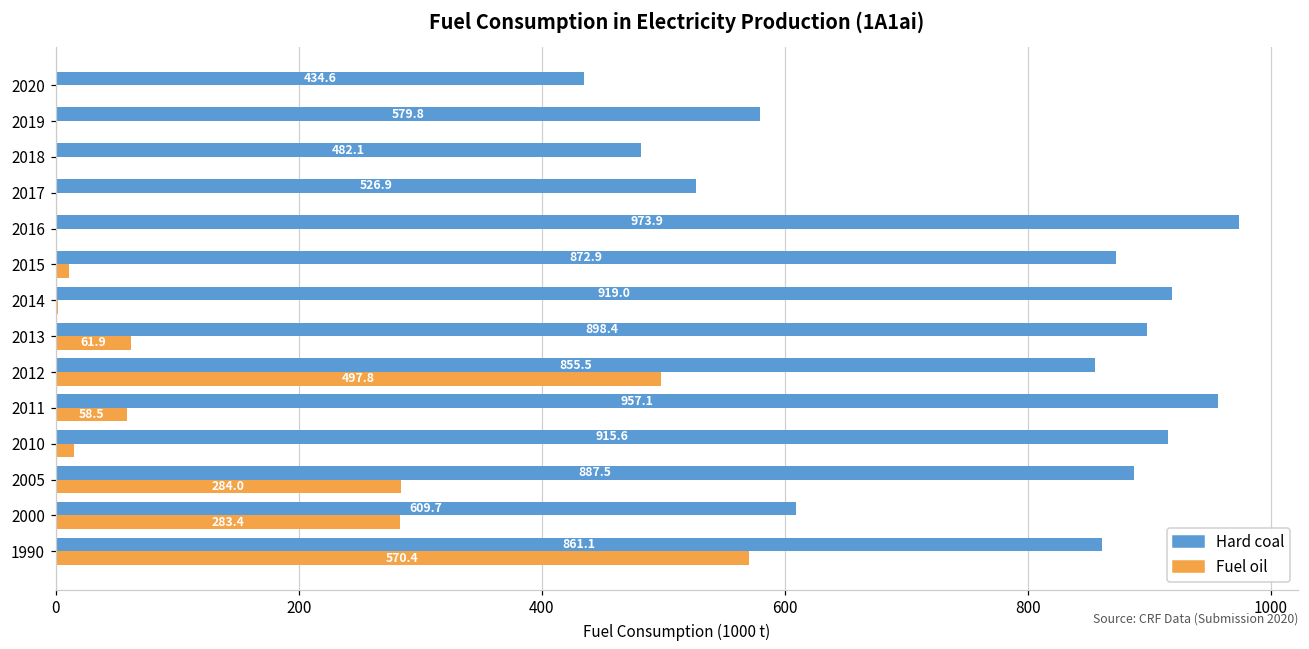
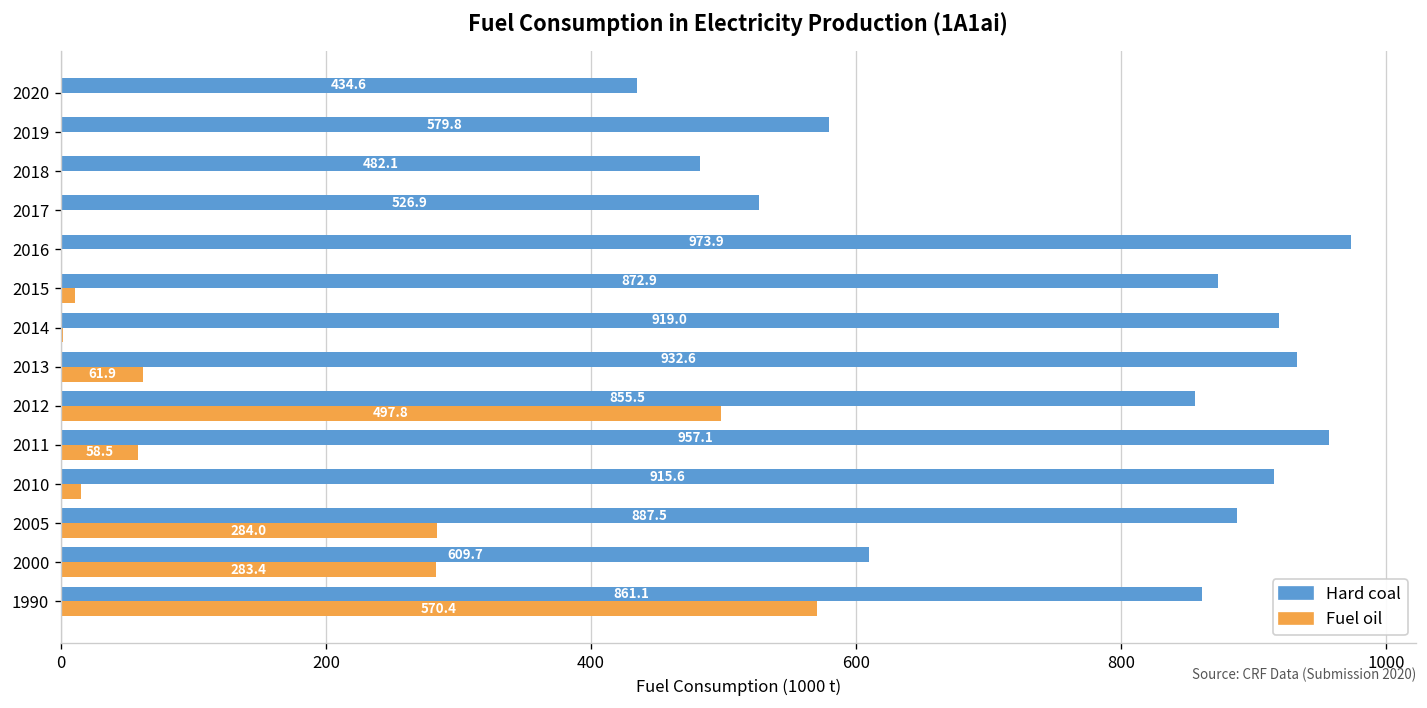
Hard coal, 2013: 898.4 -> 932.6
